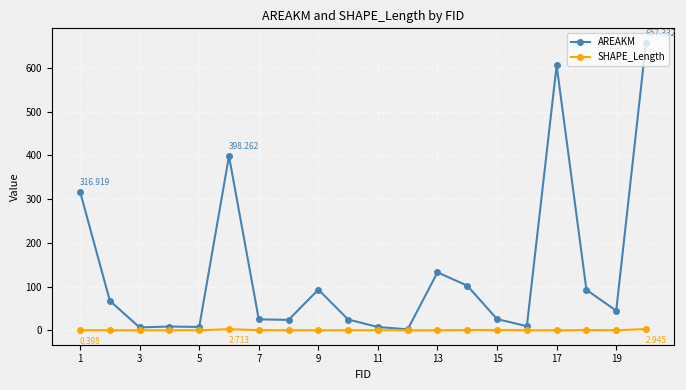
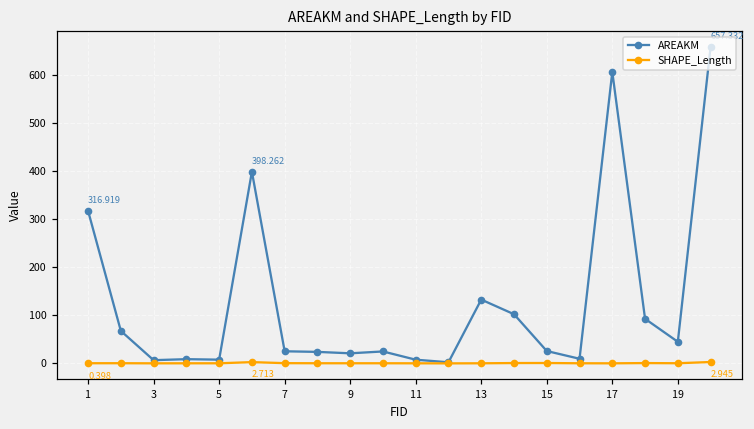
AREAKM, 9: 90 -> 20
